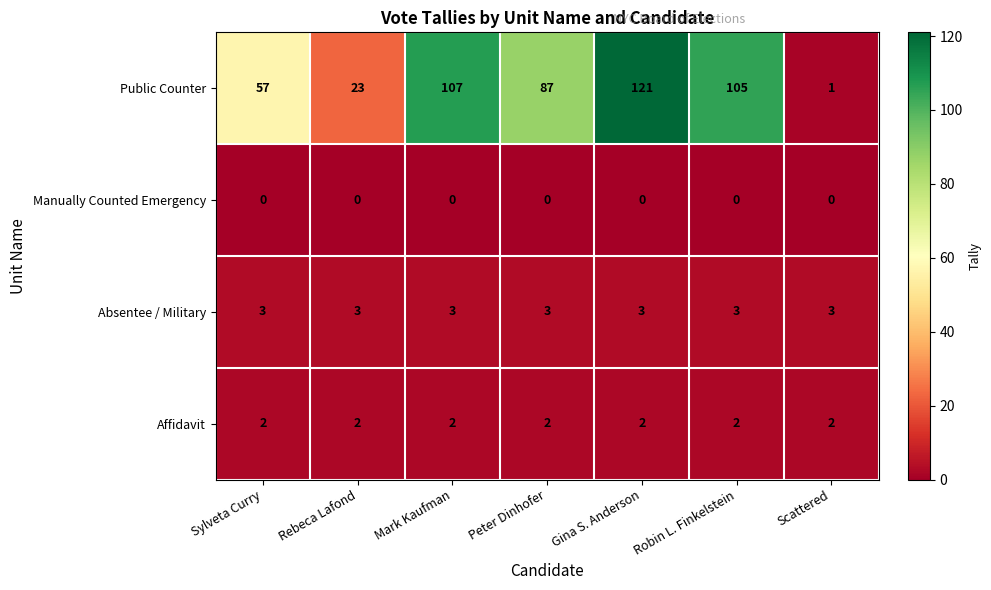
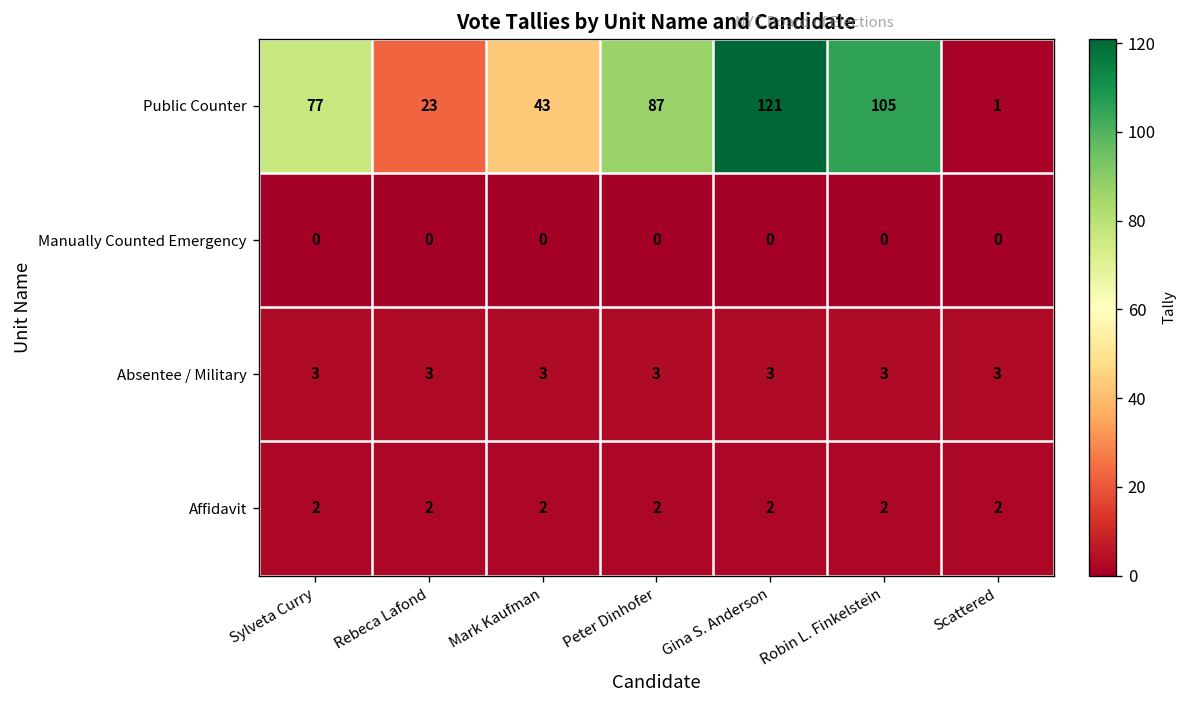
Public Counter, Sylveta Curry: 57 -> 77
Public Counter, Mark Kaufman: 107 -> 43
